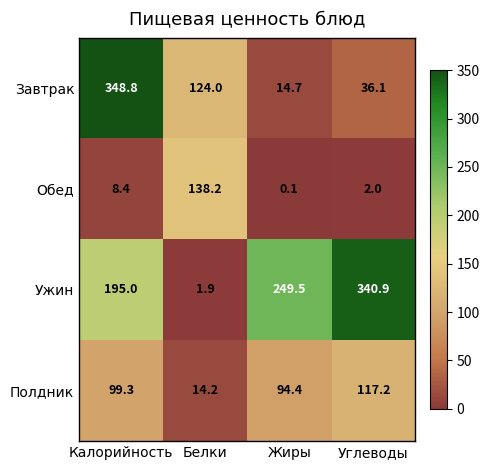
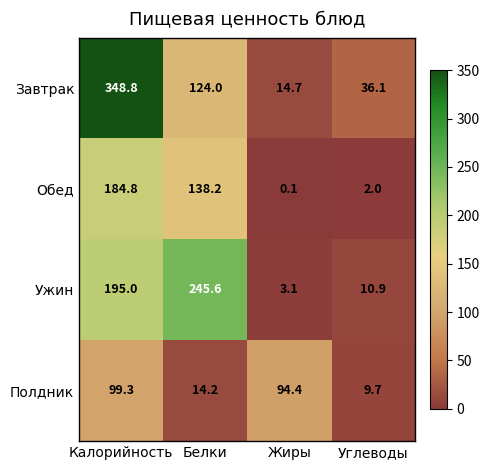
Обед, Калорийность: 8.4 -> 184.8
Ужин, Белки: 1.9 -> 245.6
Ужин, Жиры: 249.5 -> 3.1
Ужин, Углеводы: 340.9 -> 10.9
Полдник, Углеводы: 117.2 -> 9.7
